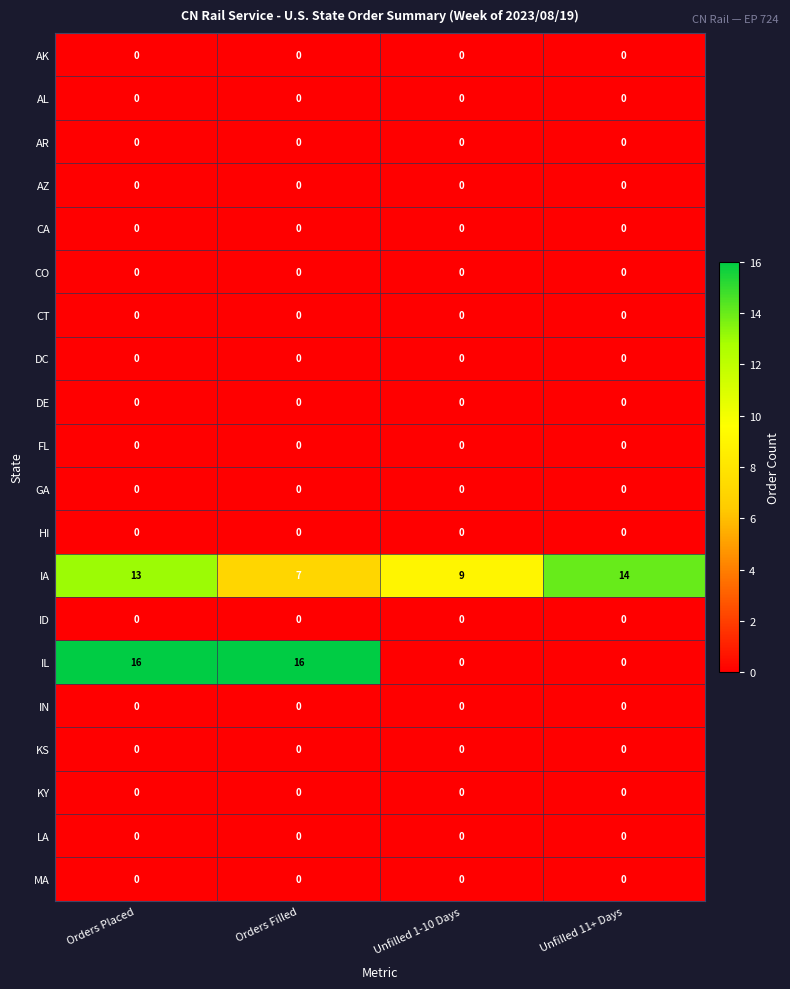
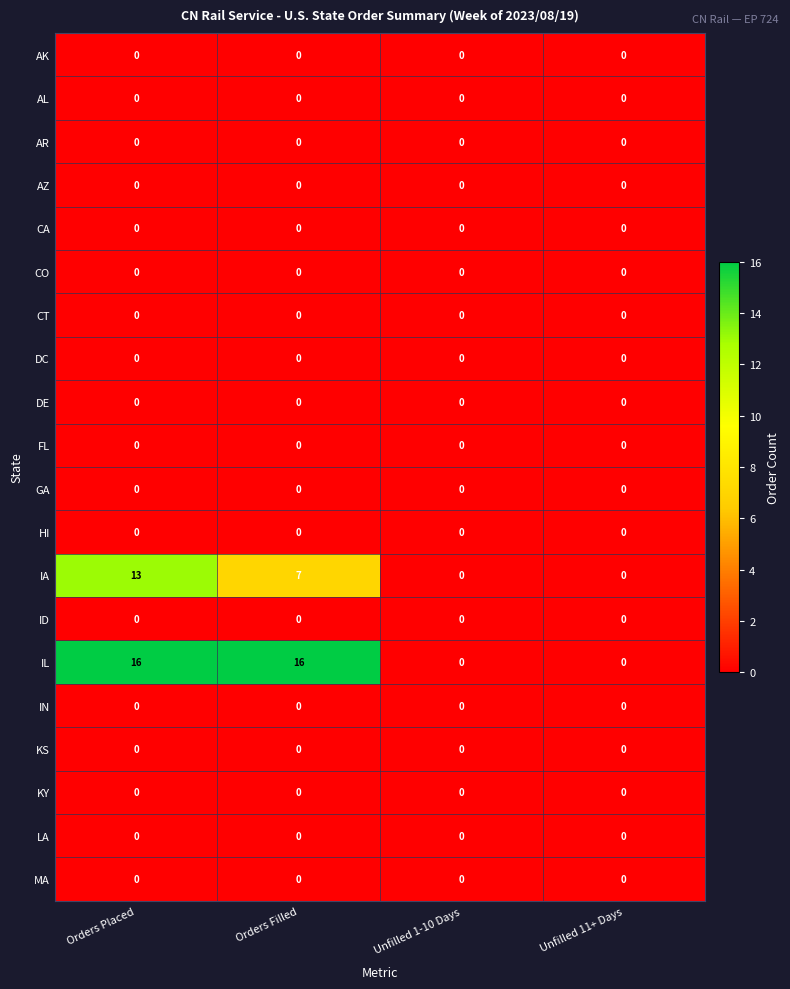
IA, Unfilled 1-10 Days: 9 -> 0
IA, Unfilled 11+ Days: 14 -> 0
